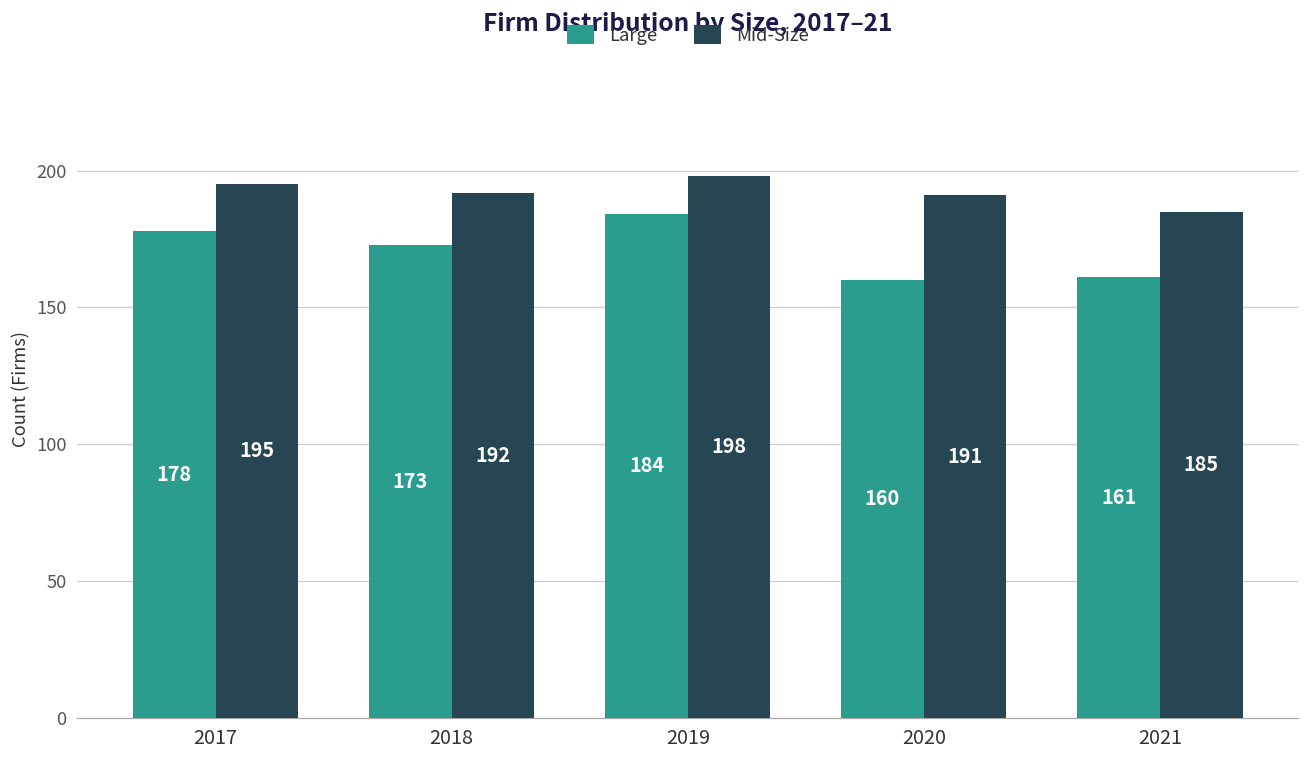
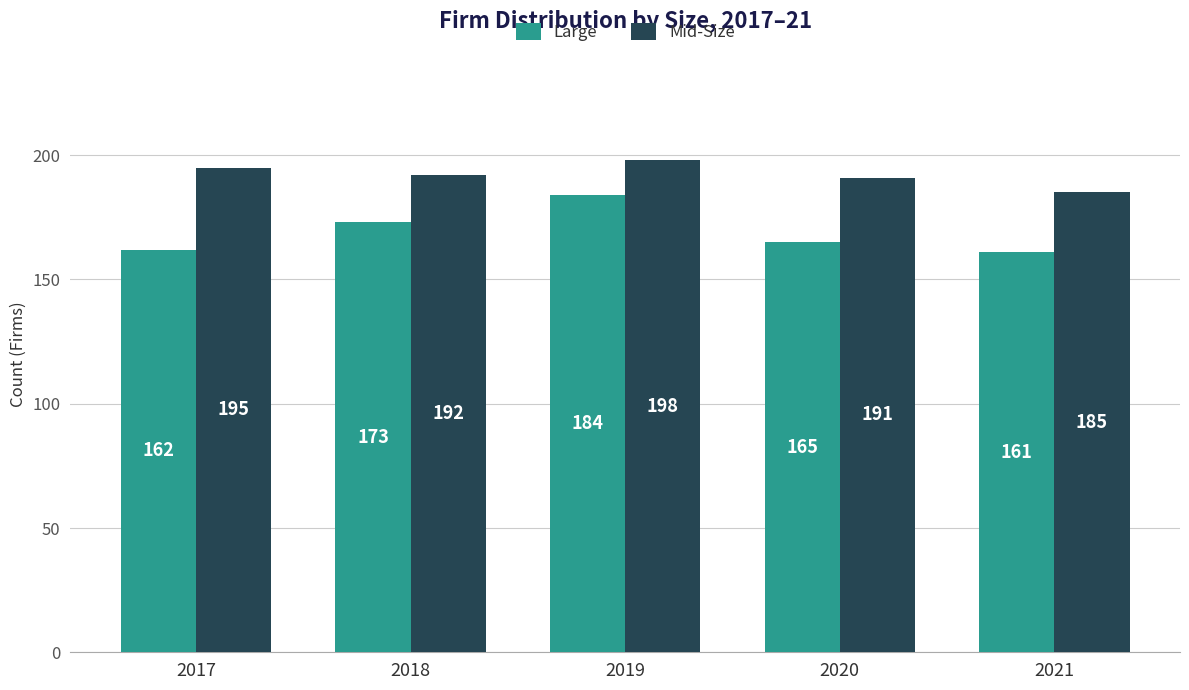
Large, 2017: 178 -> 162
Large, 2020: 160 -> 165
